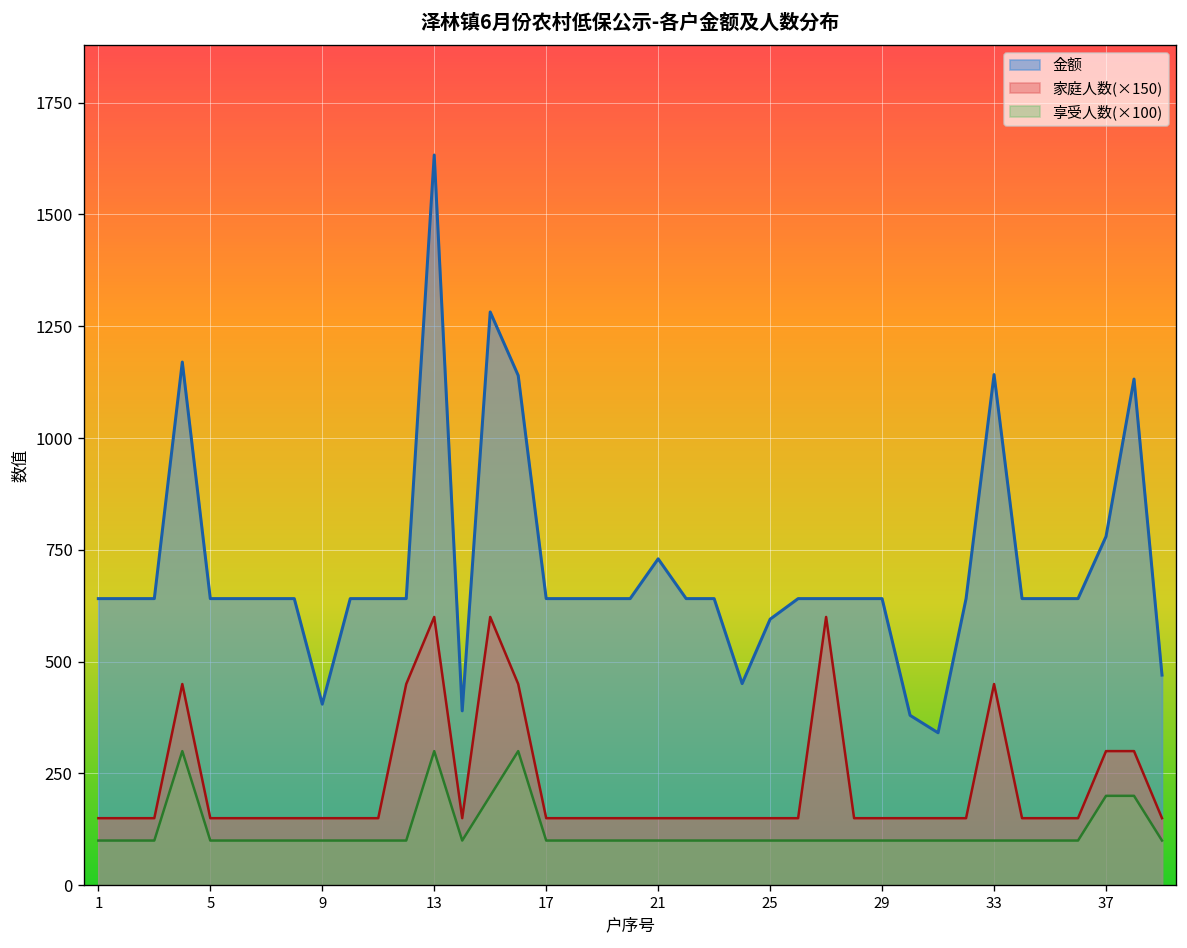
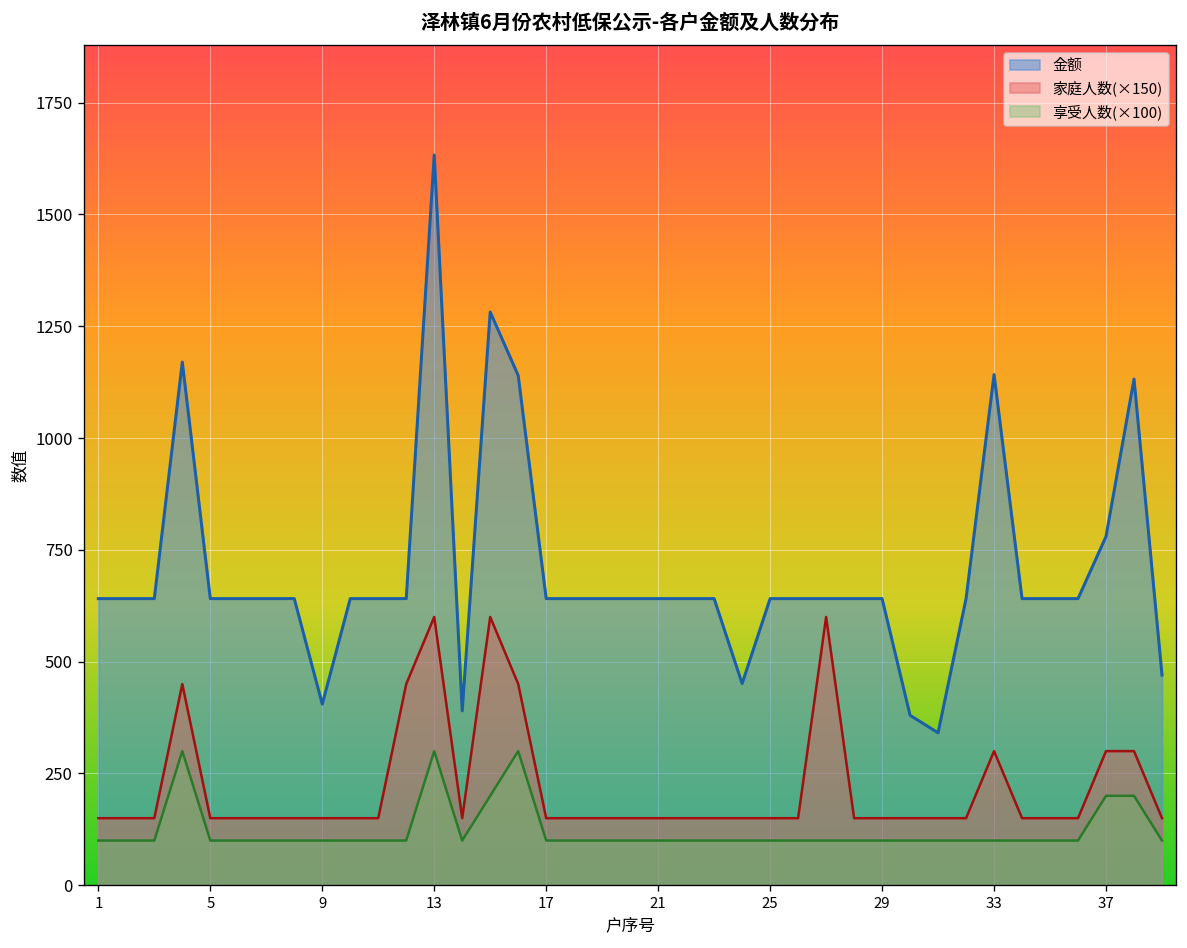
金额, 21: 730 -> 640
金额, 25: 600 -> 640
家庭人数(×150), 33: 450 -> 300
